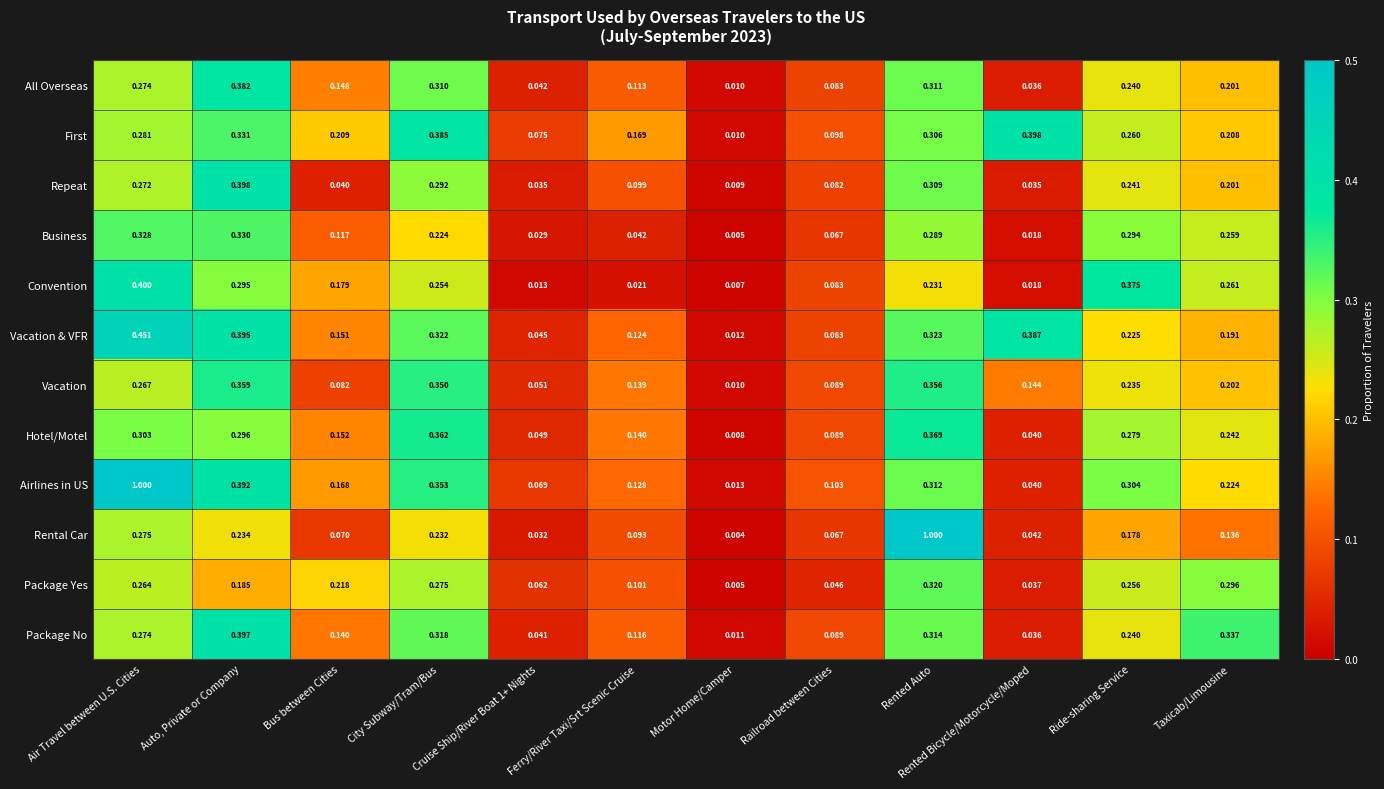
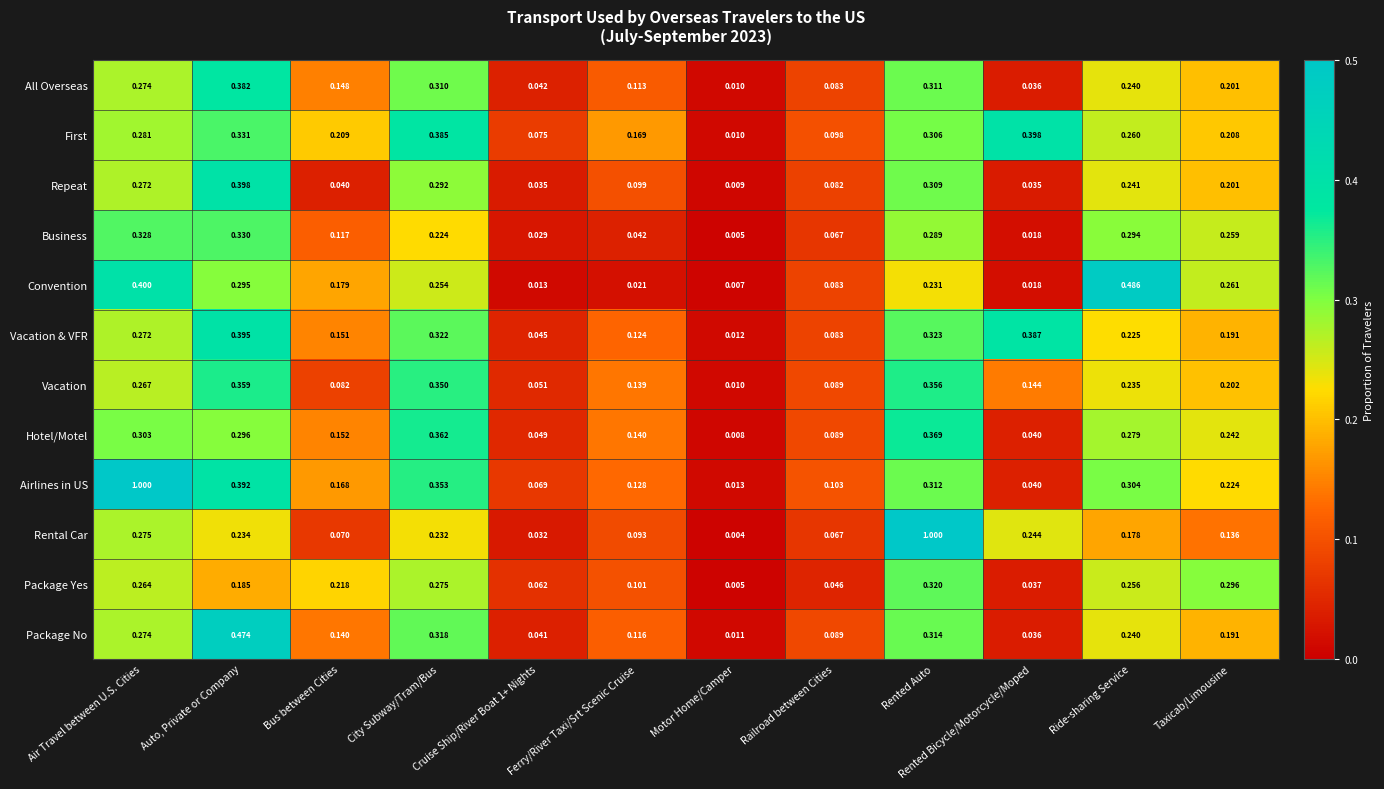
Convention, Ride-sharing Service: 0.375 -> 0.486
Vacation & VFR, Air Travel between U.S. Cities: 0.451 -> 0.272
Rental Car, Rented Bicycle/Motorcycle/Moped: 0.042 -> 0.244
Package No, Auto, Private or Company: 0.397 -> 0.474
Package No, Taxicab/Limousine: 0.337 -> 0.191
